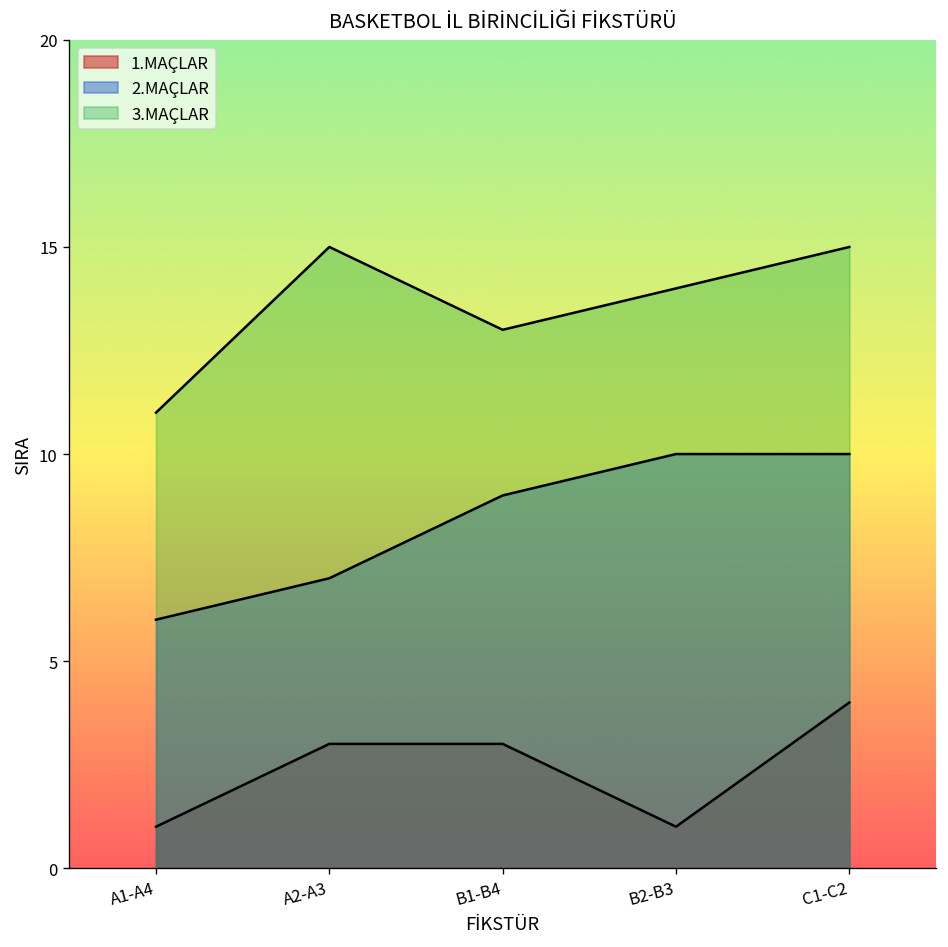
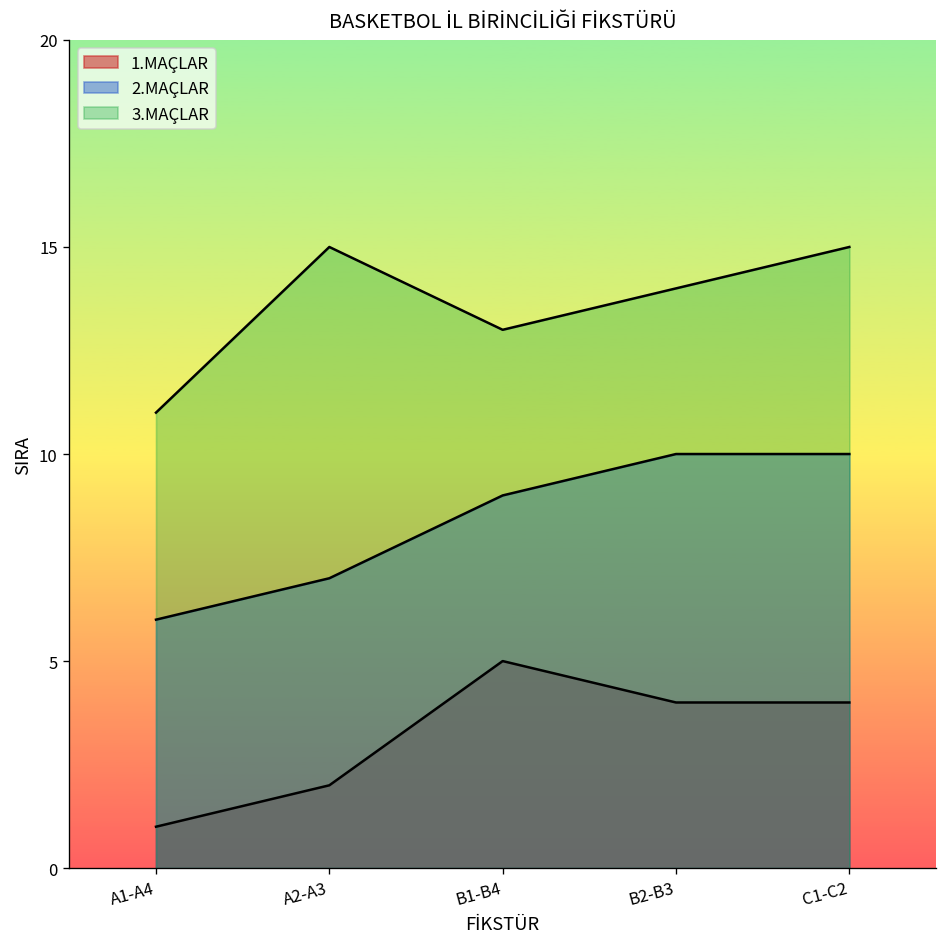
1.MAÇLAR, A2-A3: 3 -> 2
1.MAÇLAR, B1-B4: 3 -> 5
1.MAÇLAR, B2-B3: 1 -> 4
